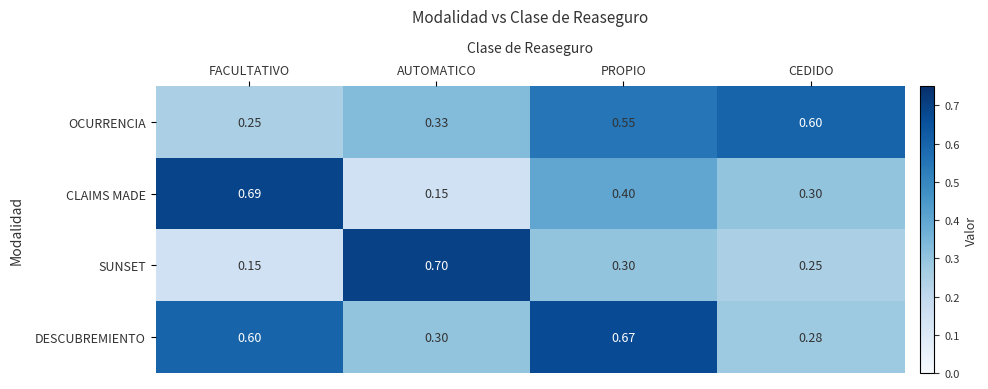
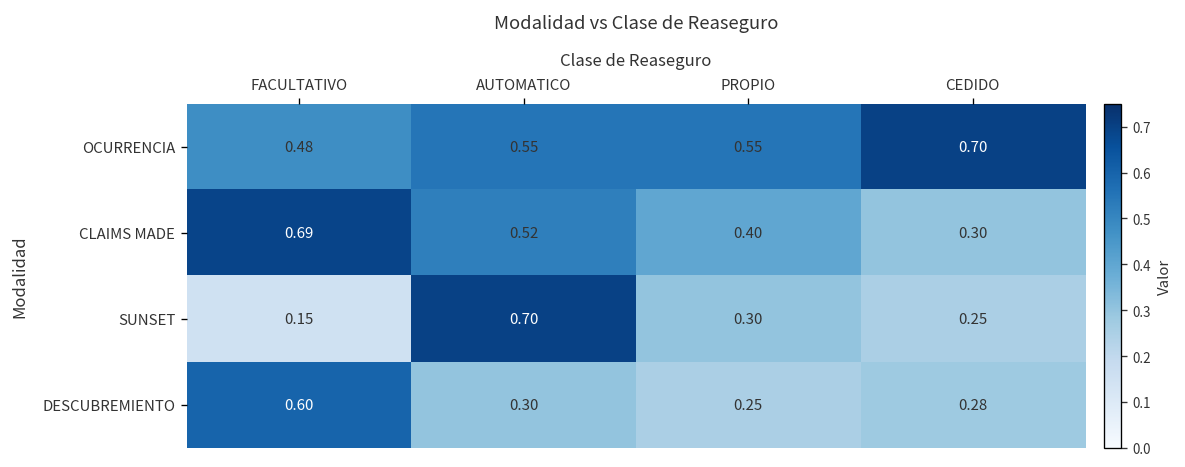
OCURRENCIA, FACULTATIVO: 0.25 -> 0.48
OCURRENCIA, AUTOMATICO: 0.33 -> 0.55
OCURRENCIA, CEDIDO: 0.60 -> 0.70
CLAIMS MADE, AUTOMATICO: 0.15 -> 0.52
DESCUBREMIENTO, PROPIO: 0.67 -> 0.25
